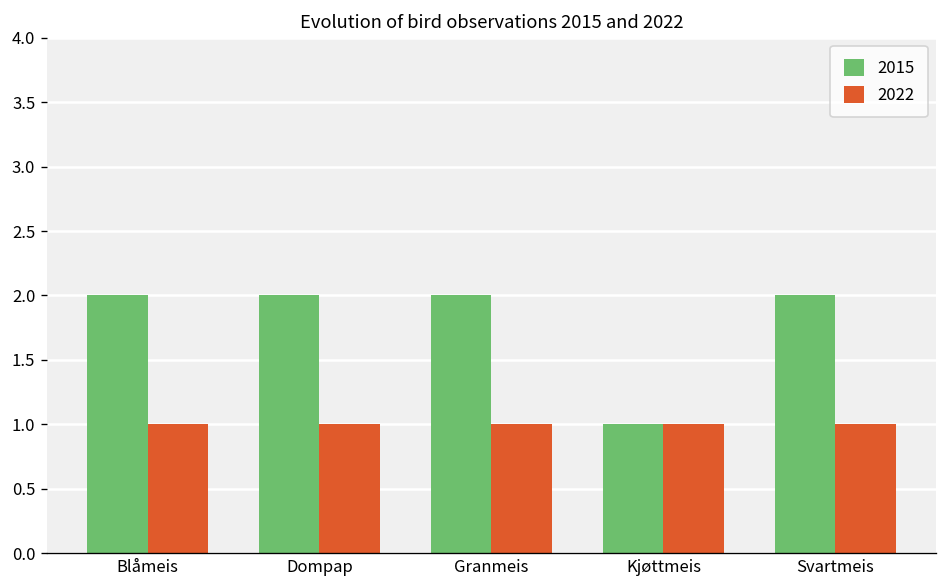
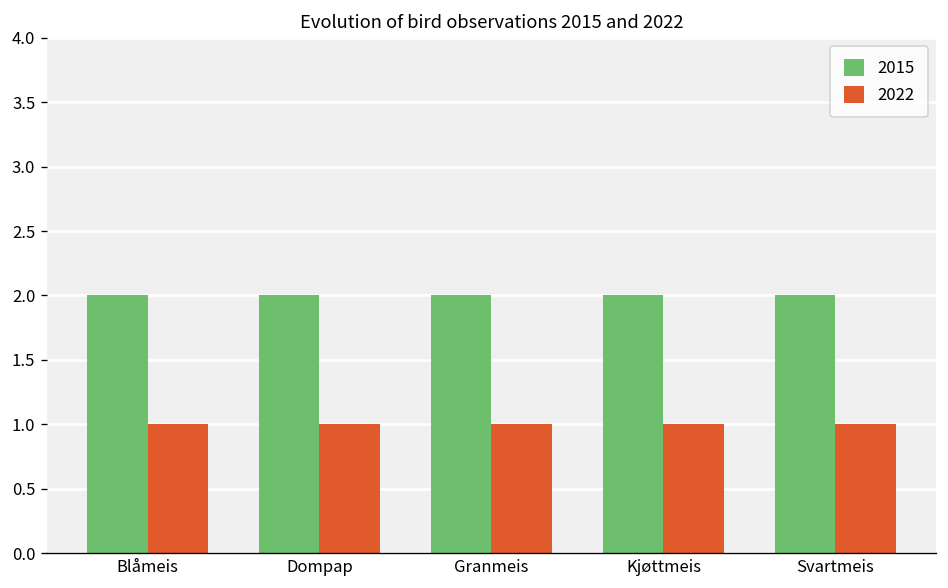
2015, Kjøttmeis: 1 -> 2
